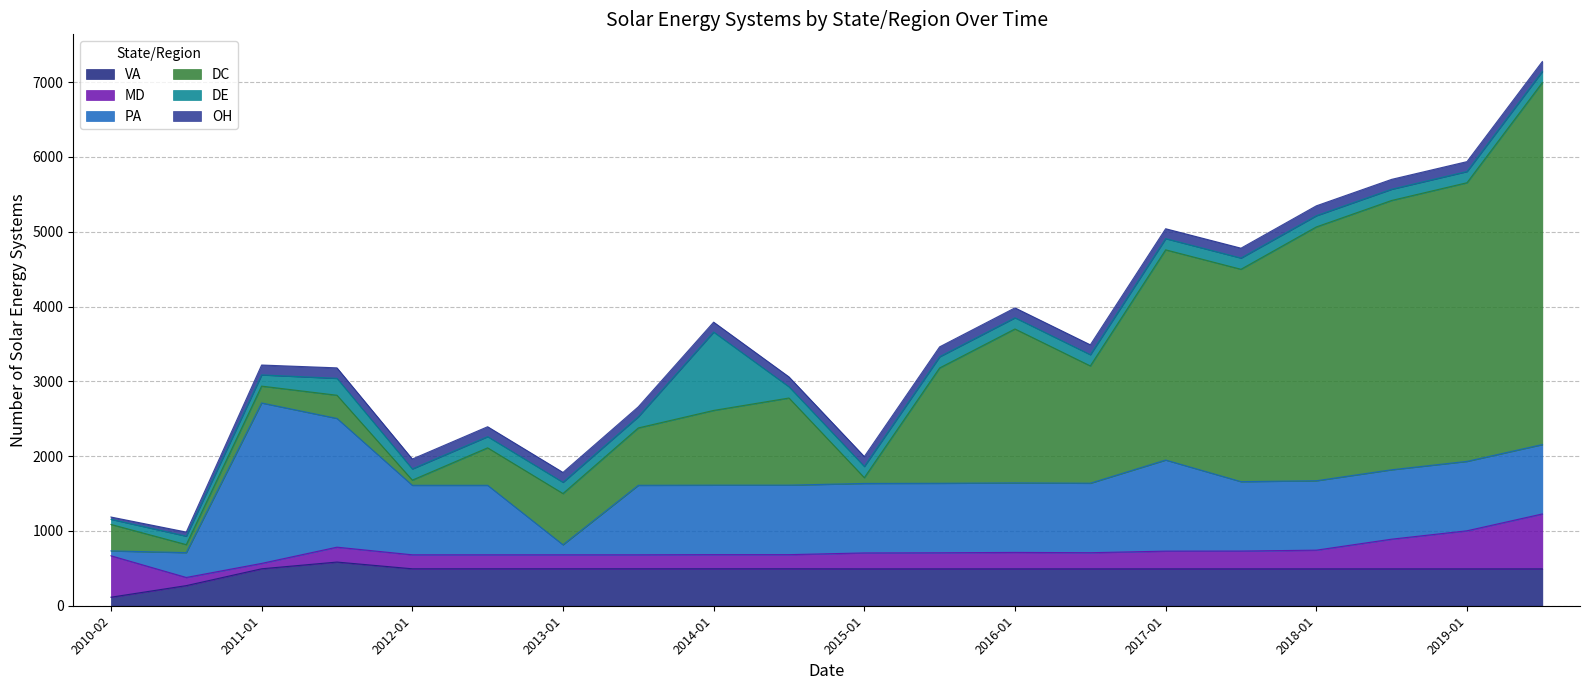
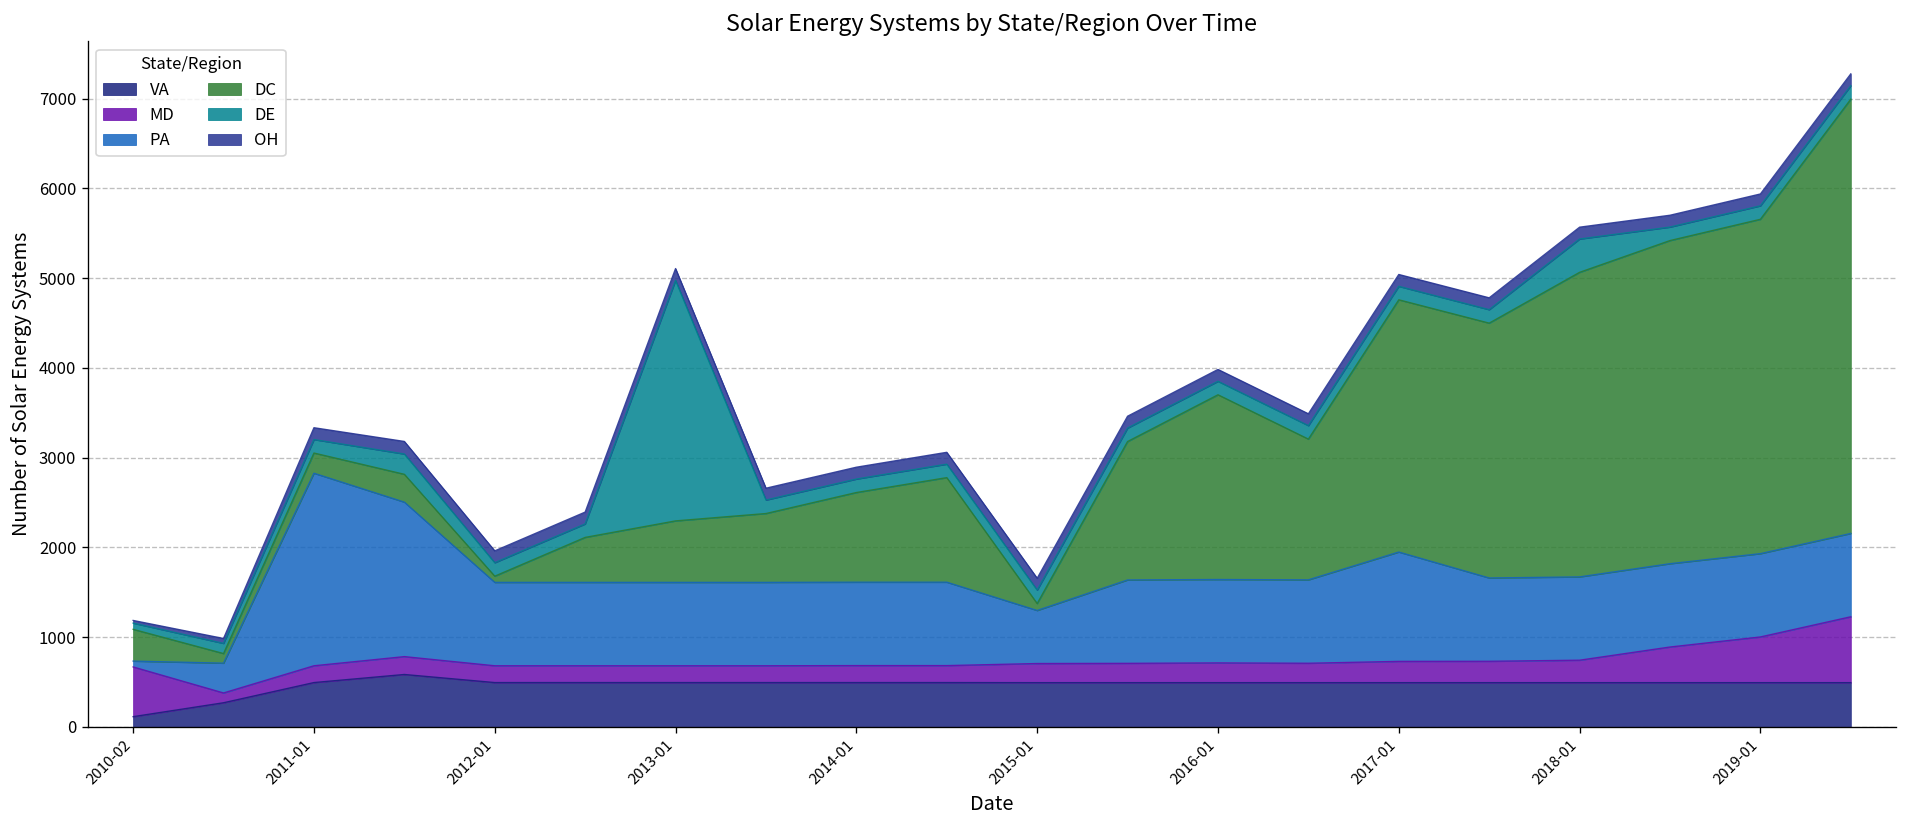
MD, 2011-01: 100 -> 200
PA, 2013-01: 100 -> 900
DE, 2013-01: 200 -> 2700
DE, 2014-01: 1000 -> 200
PA, 2015-01: 900 -> 600
DE, 2018-01: 200 -> 400
